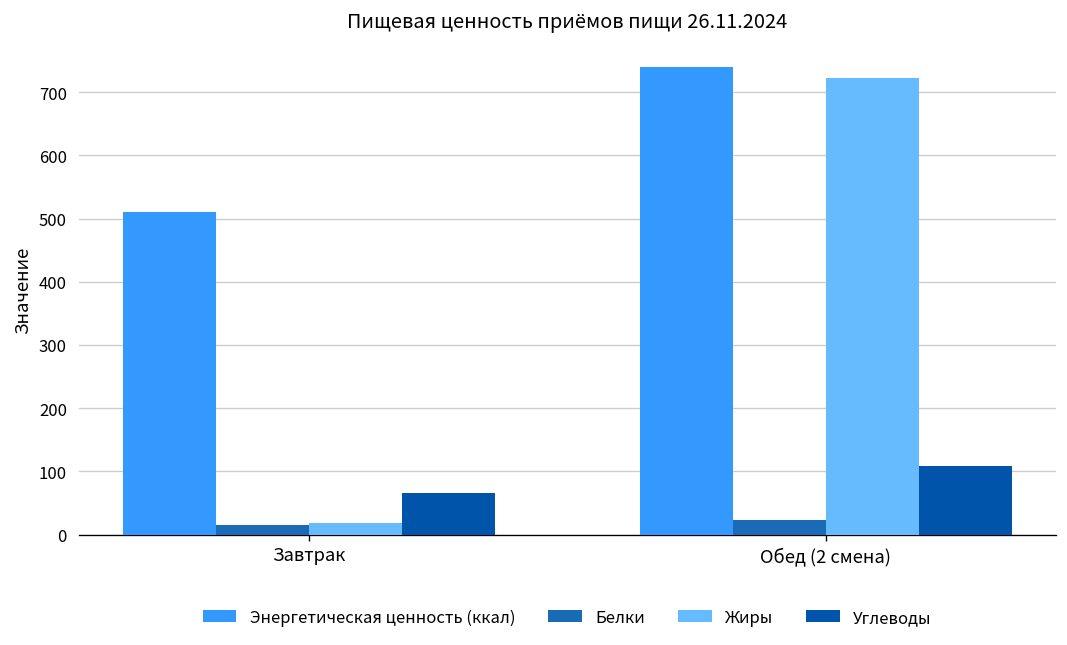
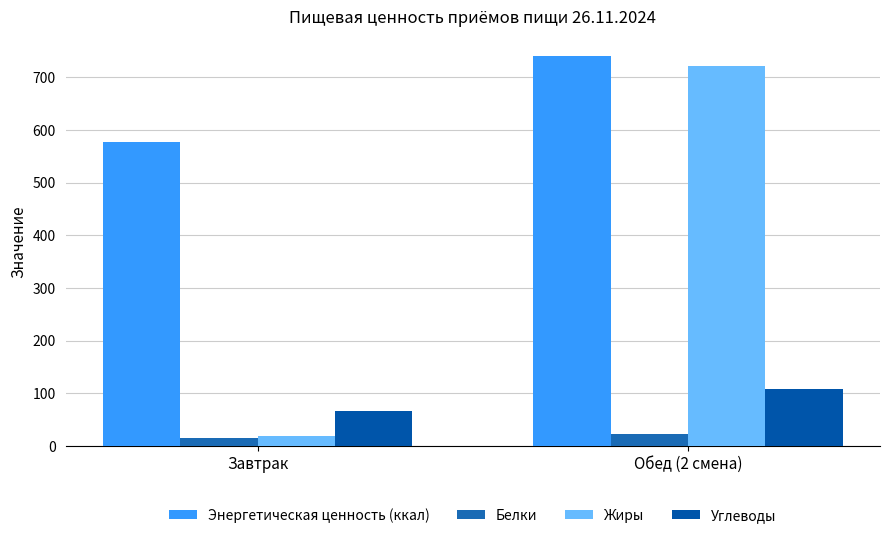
Энергетическая ценность (ккал), Завтрак: 510 -> 580
